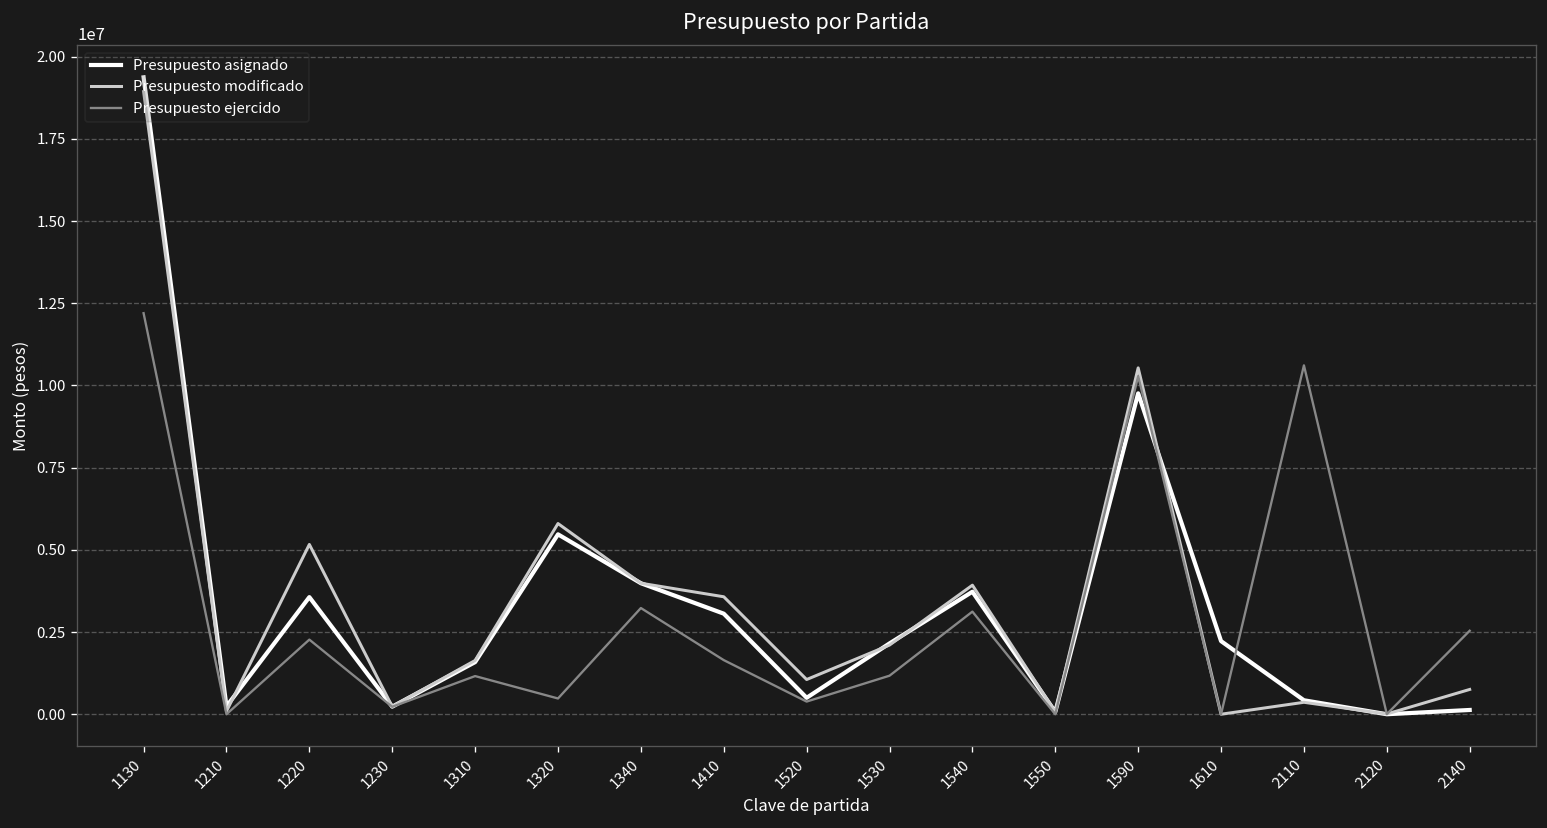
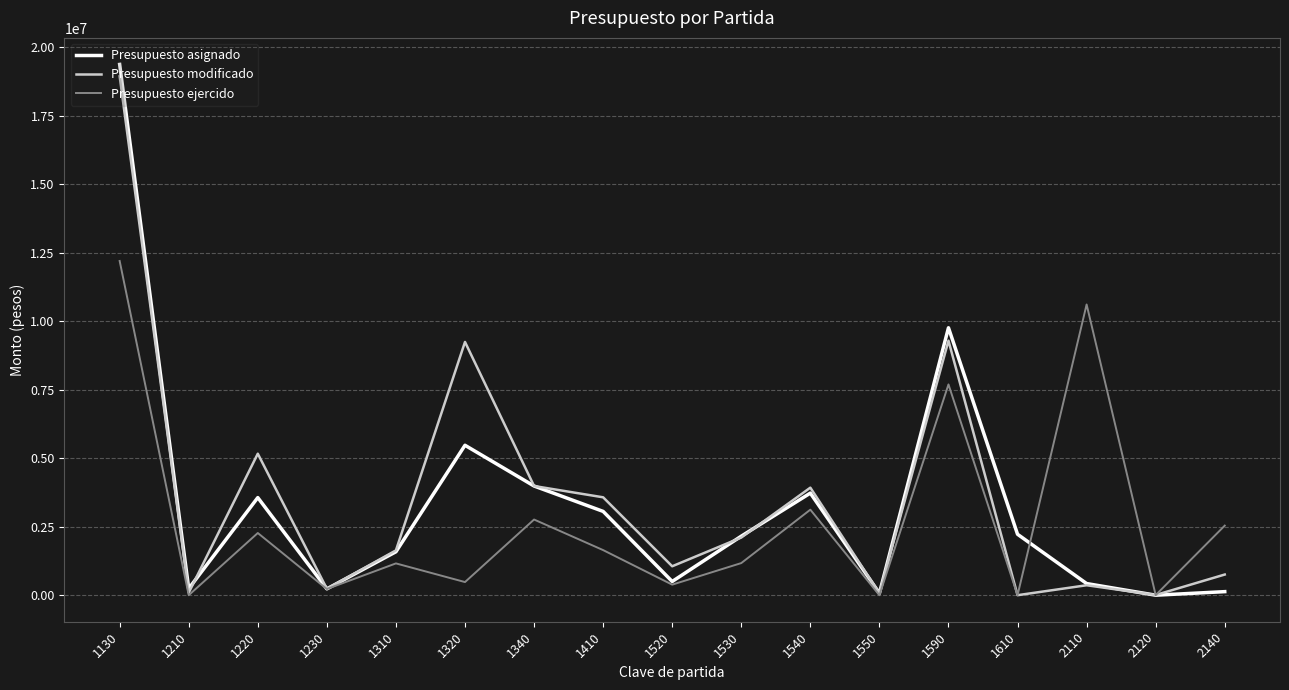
Presupuesto modificado, 1320: 5800000 -> 9200000
Presupuesto ejercido, 1340: 3200000 -> 2800000
Presupuesto modificado, 1590: 10500000 -> 9300000
Presupuesto ejercido, 1590: 10300000 -> 7700000
